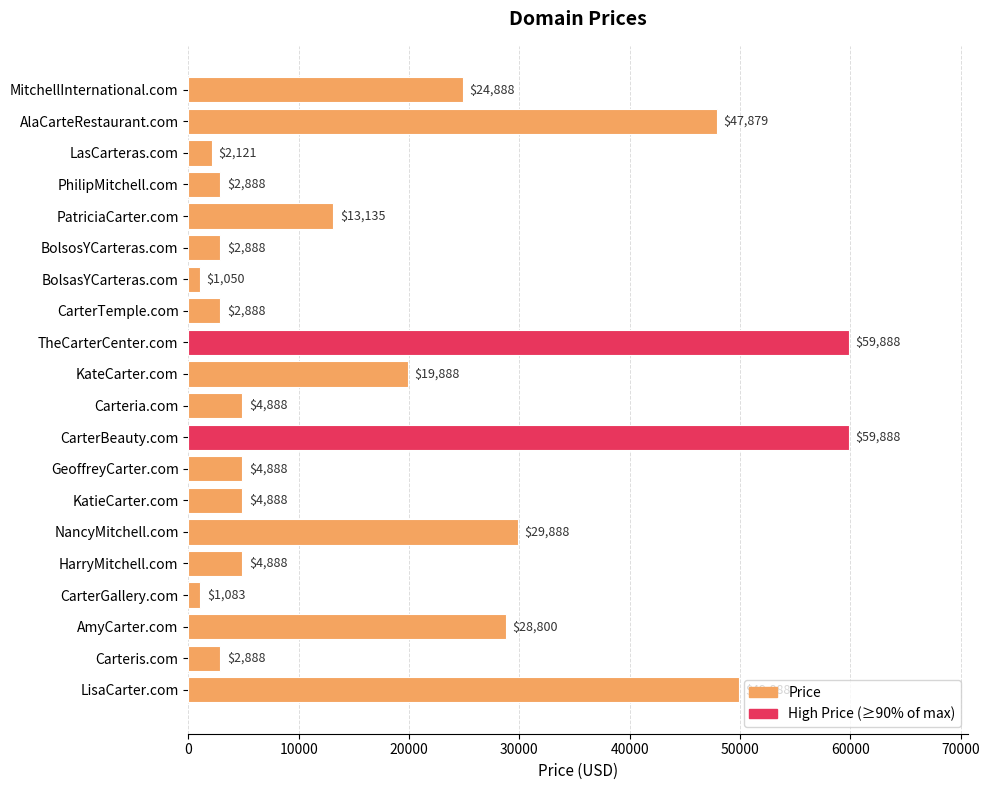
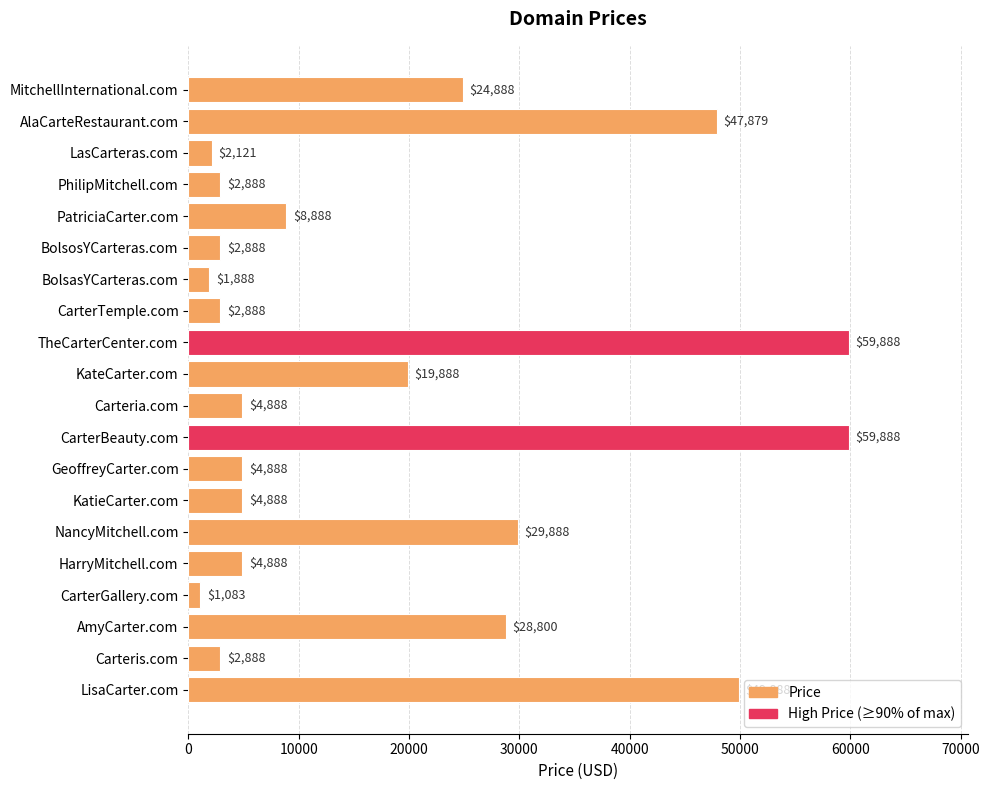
PatriciaCarter.com: $13,135 -> $8,888
BolsasYCarteras.com: $1,050 -> $1,888
